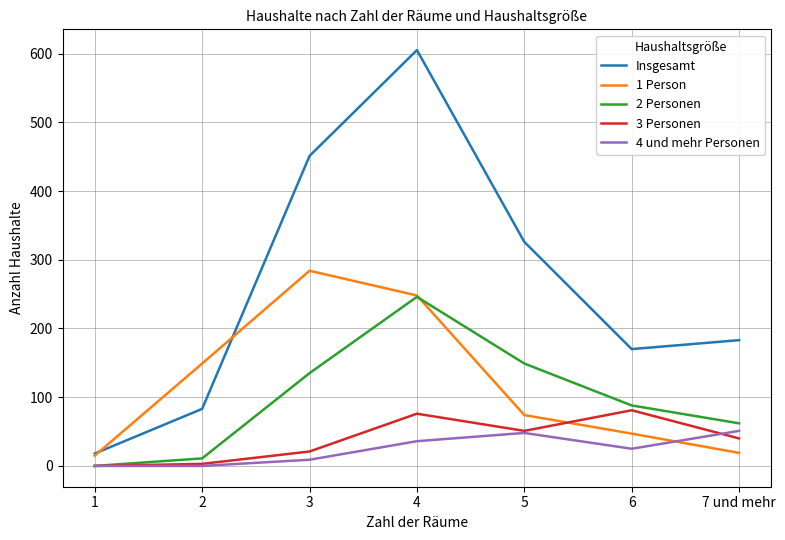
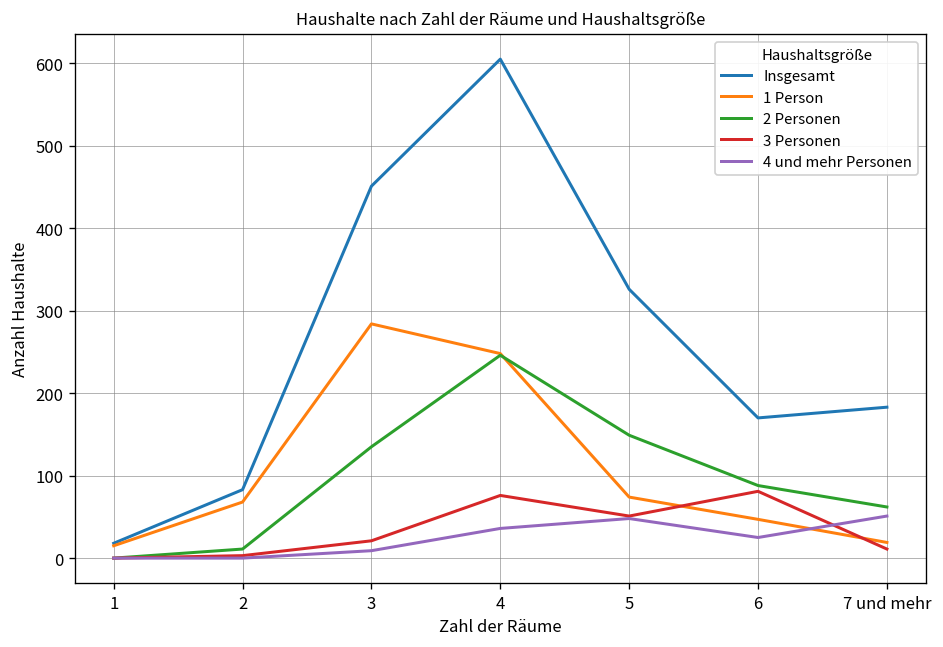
1 Person, 2: 150 -> 70
3 Personen, 7 und mehr: 40 -> 10
